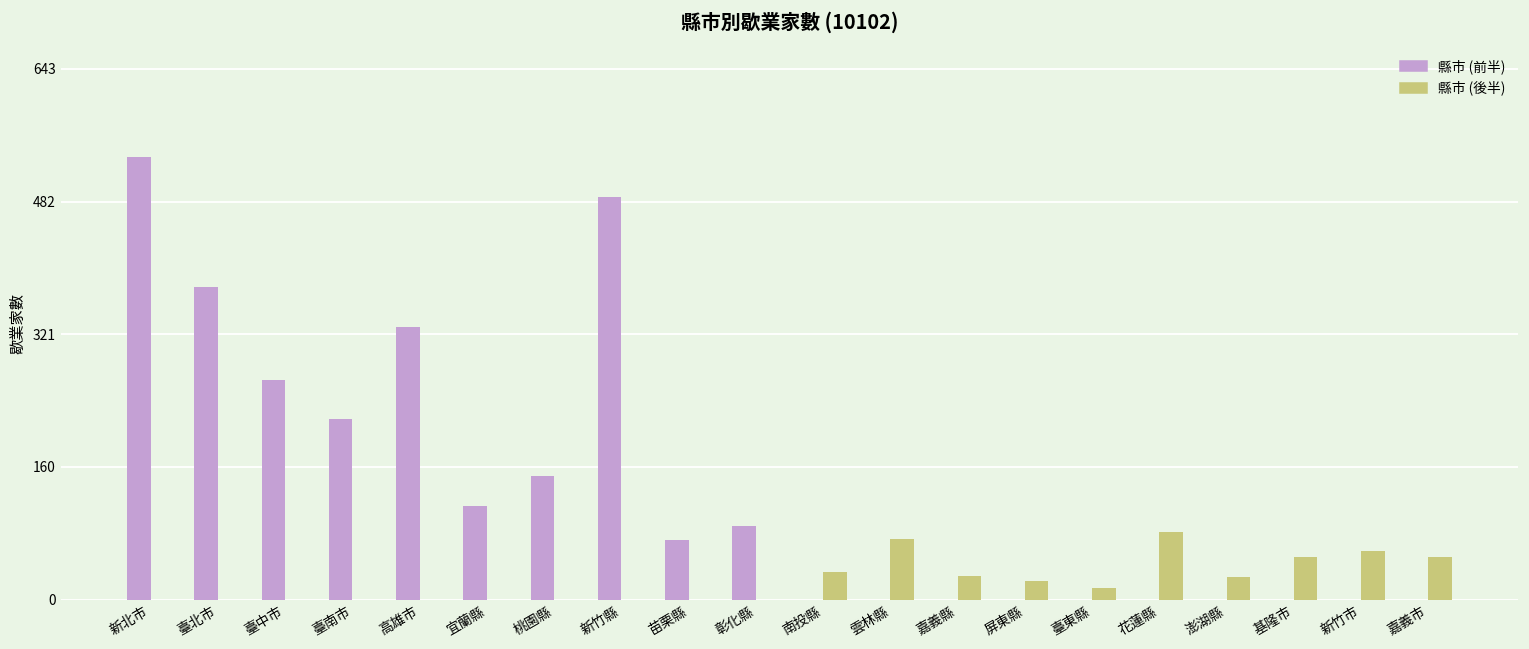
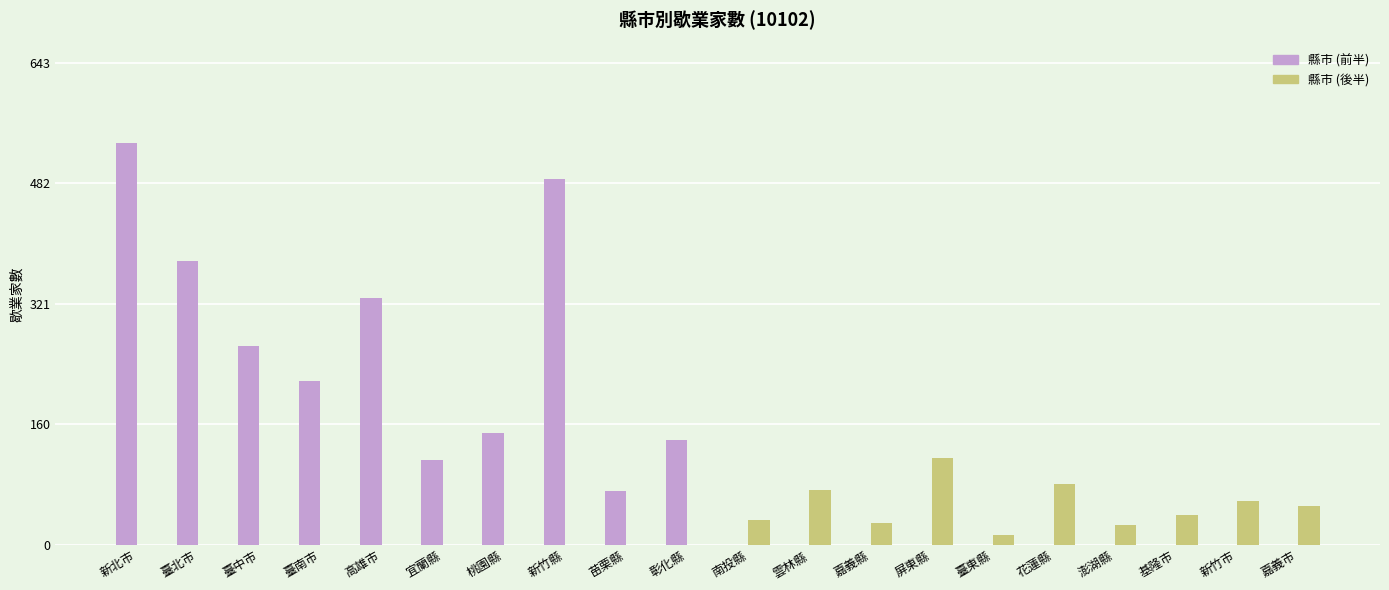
縣市 (前半), 彰化縣: 90 -> 140
縣市 (後半), 屏東縣: 20 -> 120
縣市 (後半), 基隆市: 50 -> 40
